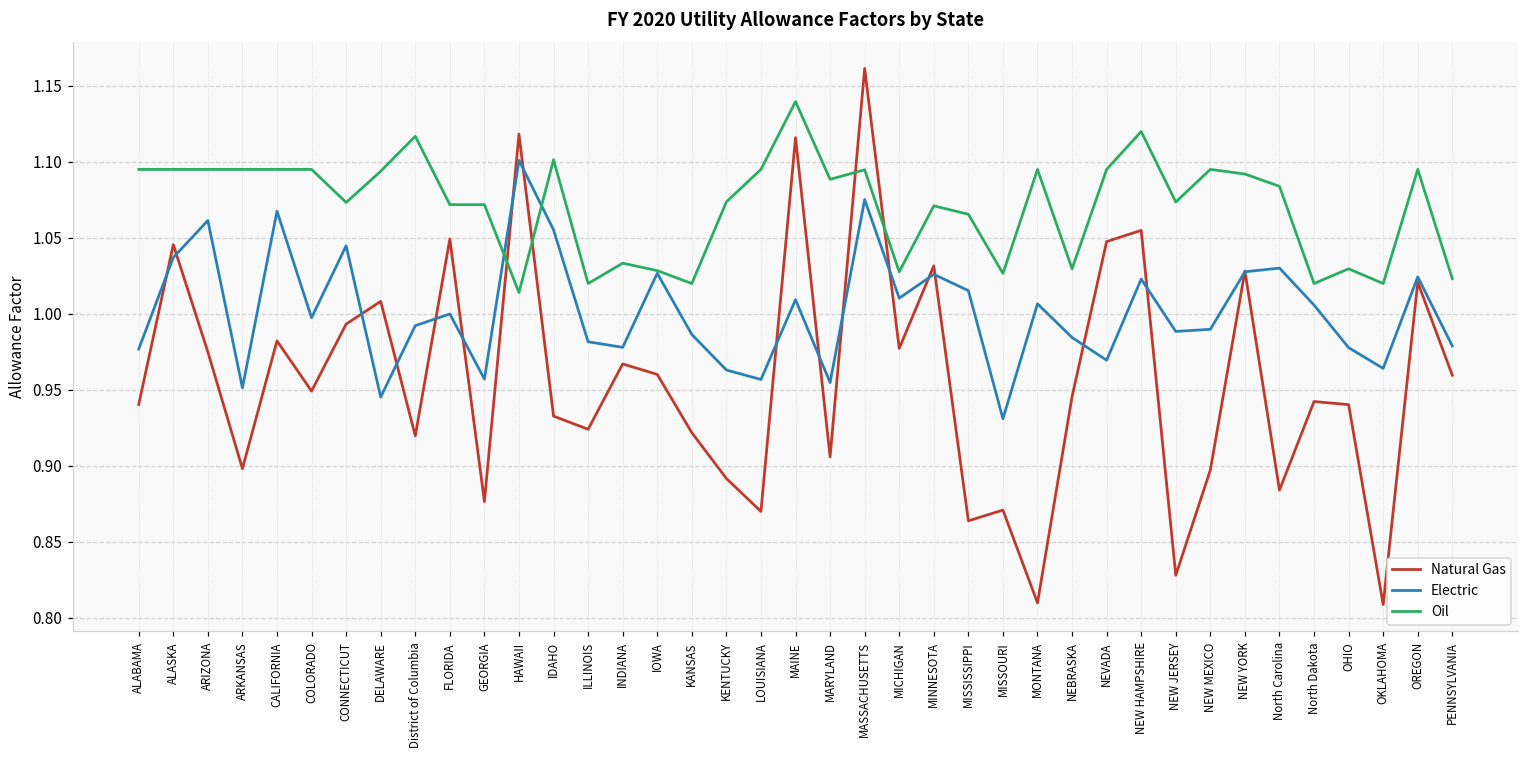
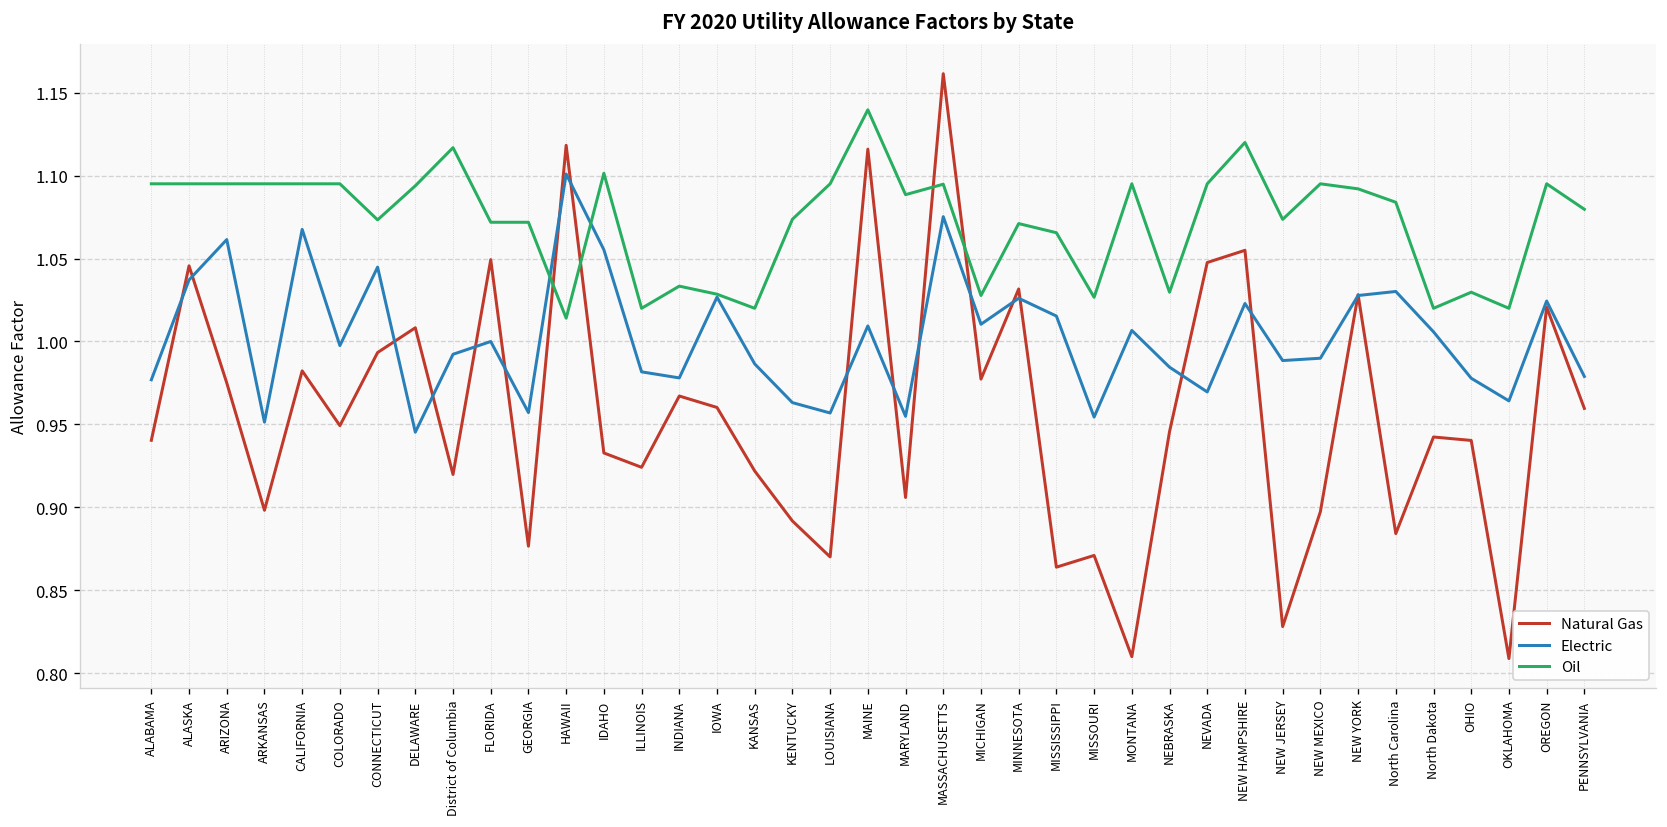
Electric, MISSOURI: 0.931 -> 0.954
Oil, PENNSYLVANIA: 1.023 -> 1.080
